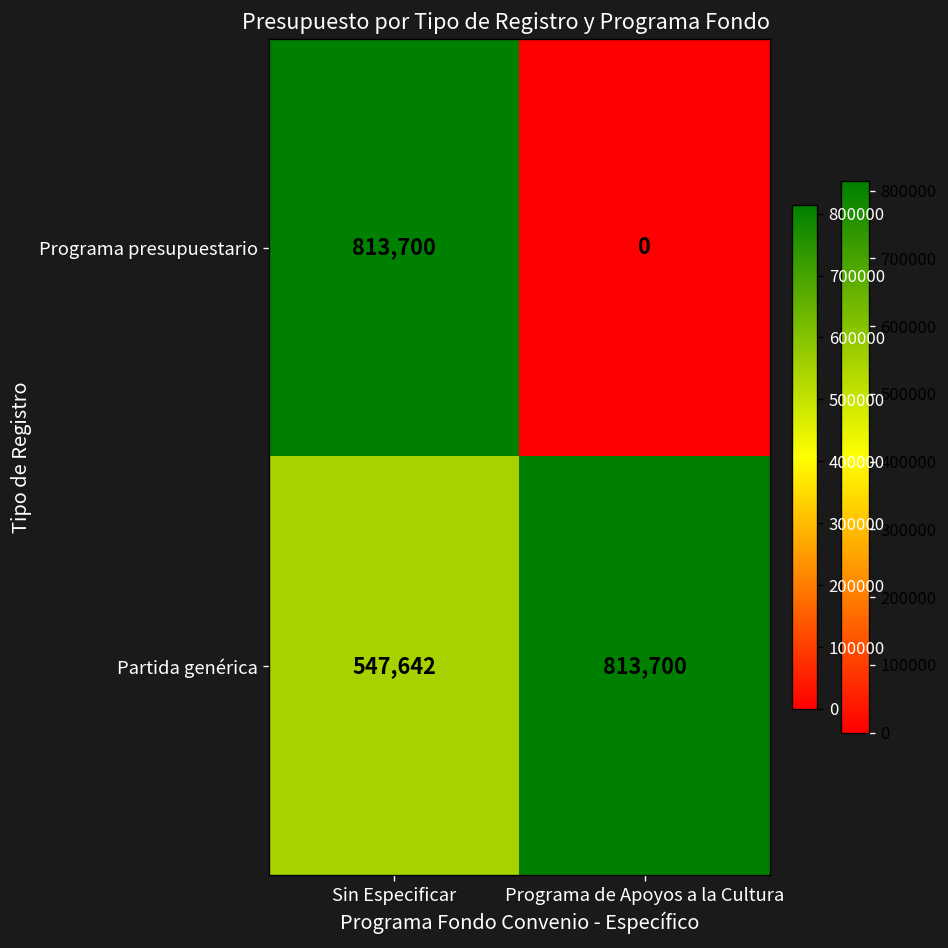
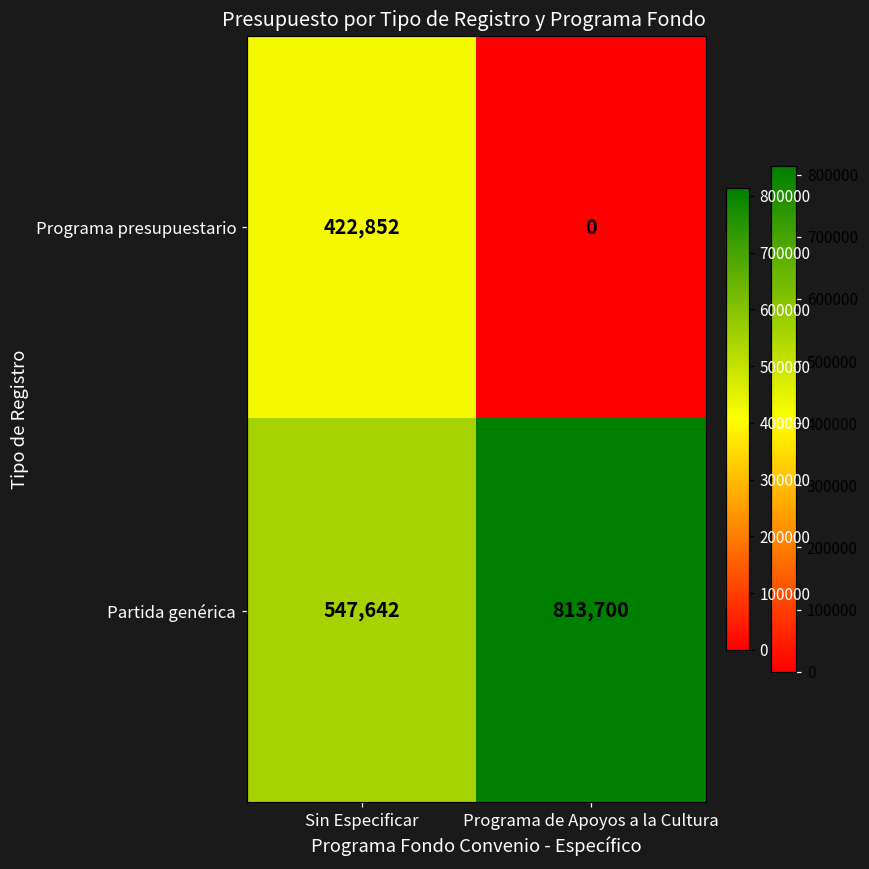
Programa presupuestario, Sin Especificar: 813,700 -> 422,852
